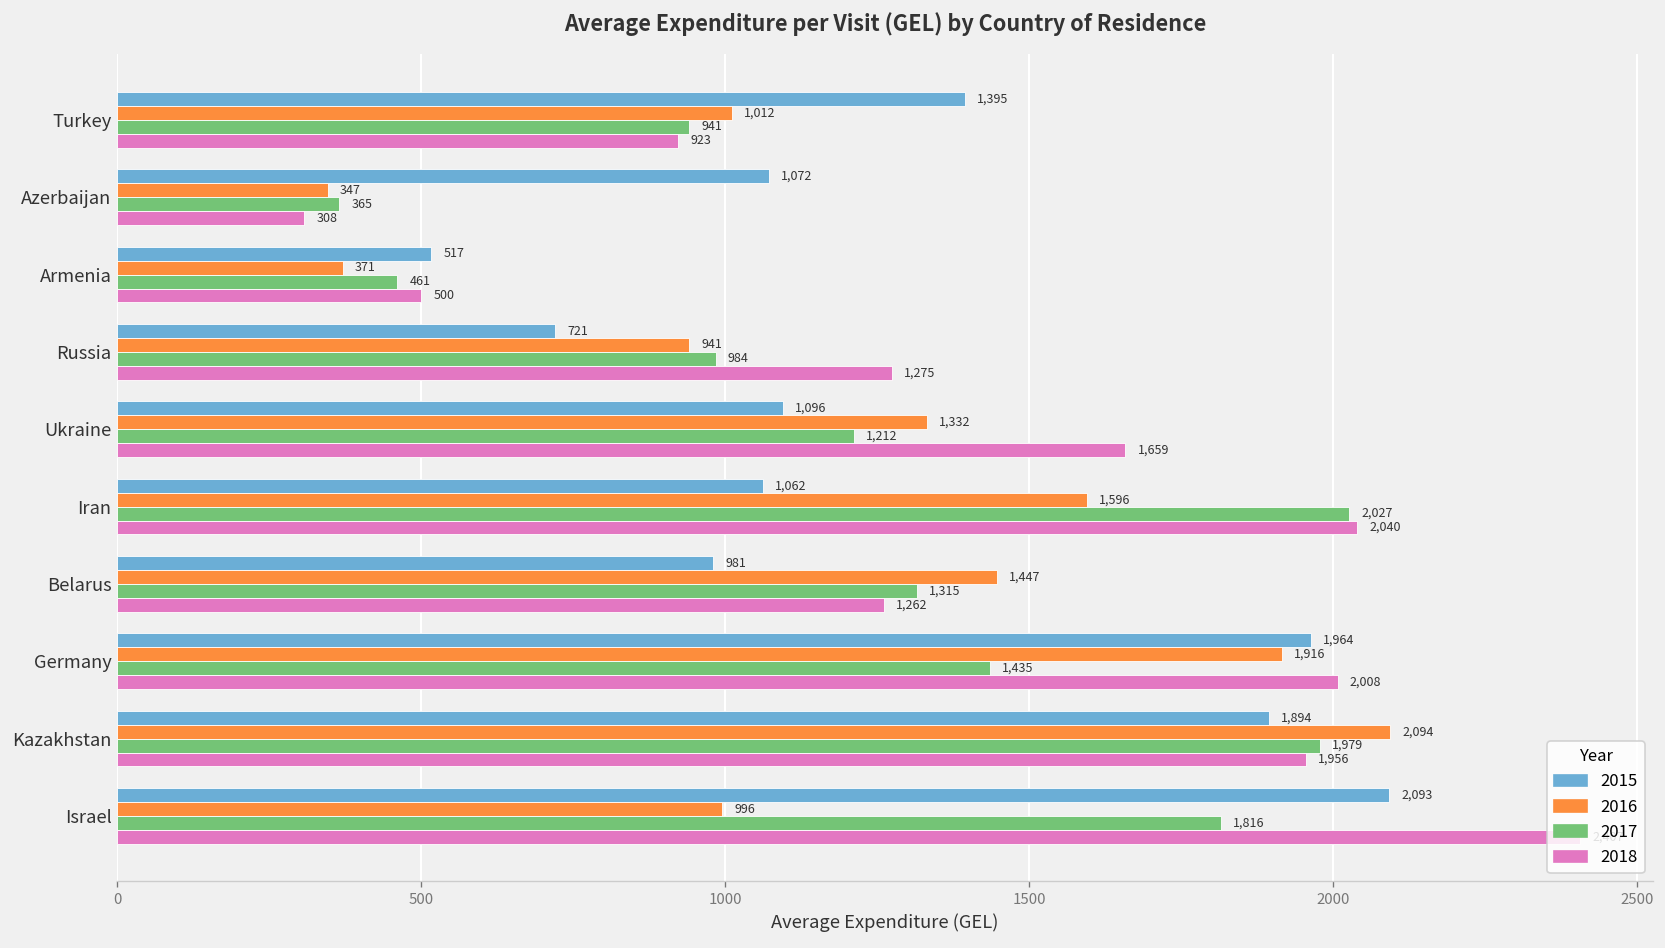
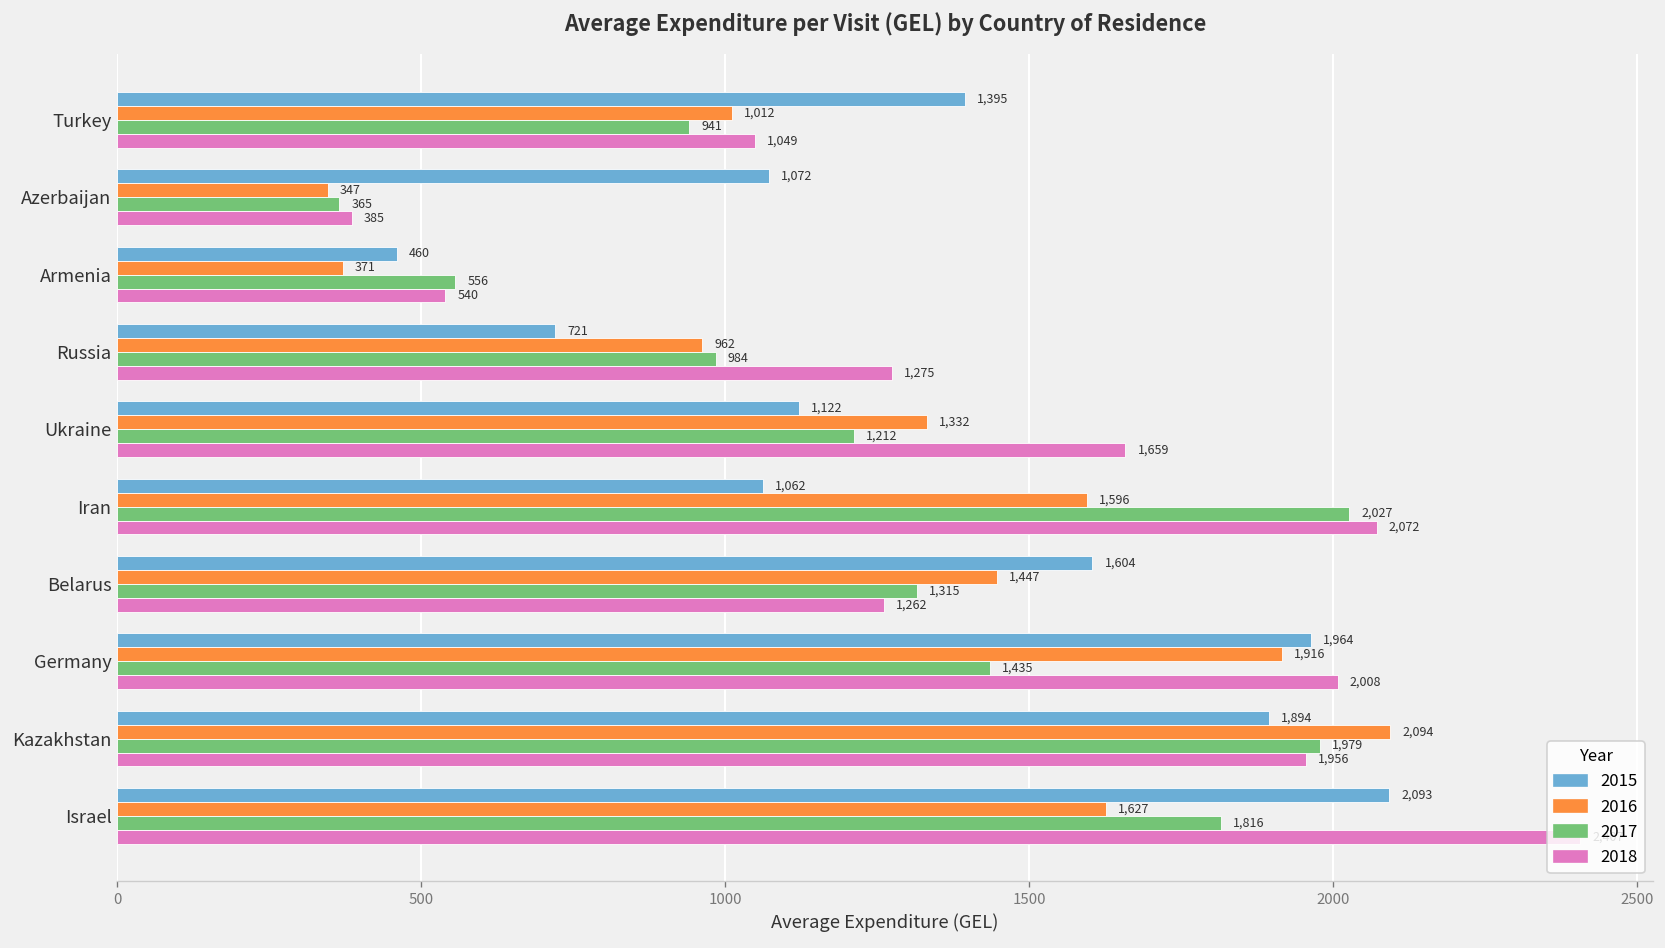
2018, Turkey: 923 -> 1,049
2018, Azerbaijan: 308 -> 385
2015, Armenia: 517 -> 460
2017, Armenia: 461 -> 556
2018, Armenia: 500 -> 540
2016, Russia: 941 -> 962
2015, Ukraine: 1,096 -> 1,122
2018, Iran: 2,040 -> 2,072
2015, Belarus: 981 -> 1,604
2016, Israel: 996 -> 1,627
